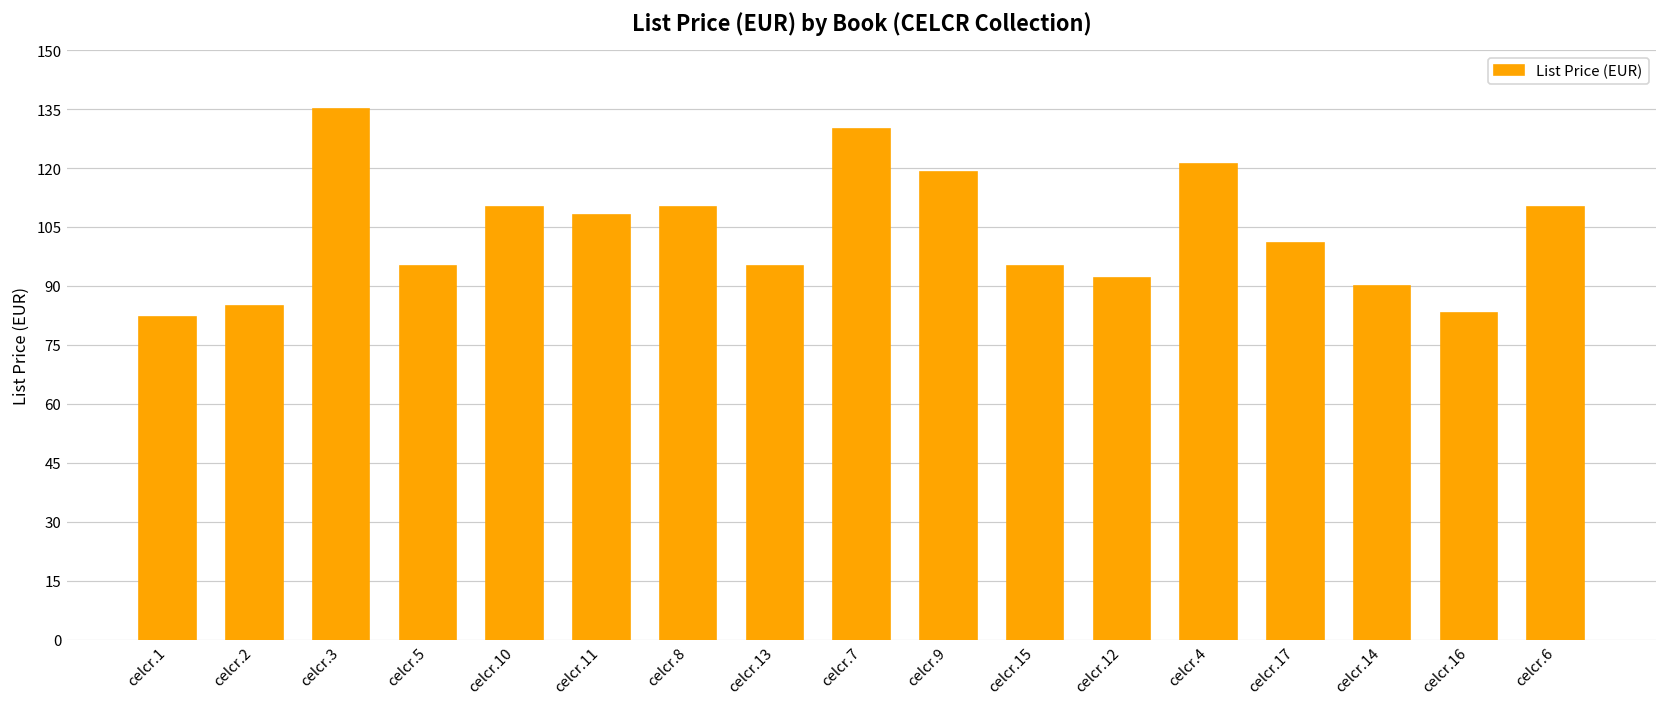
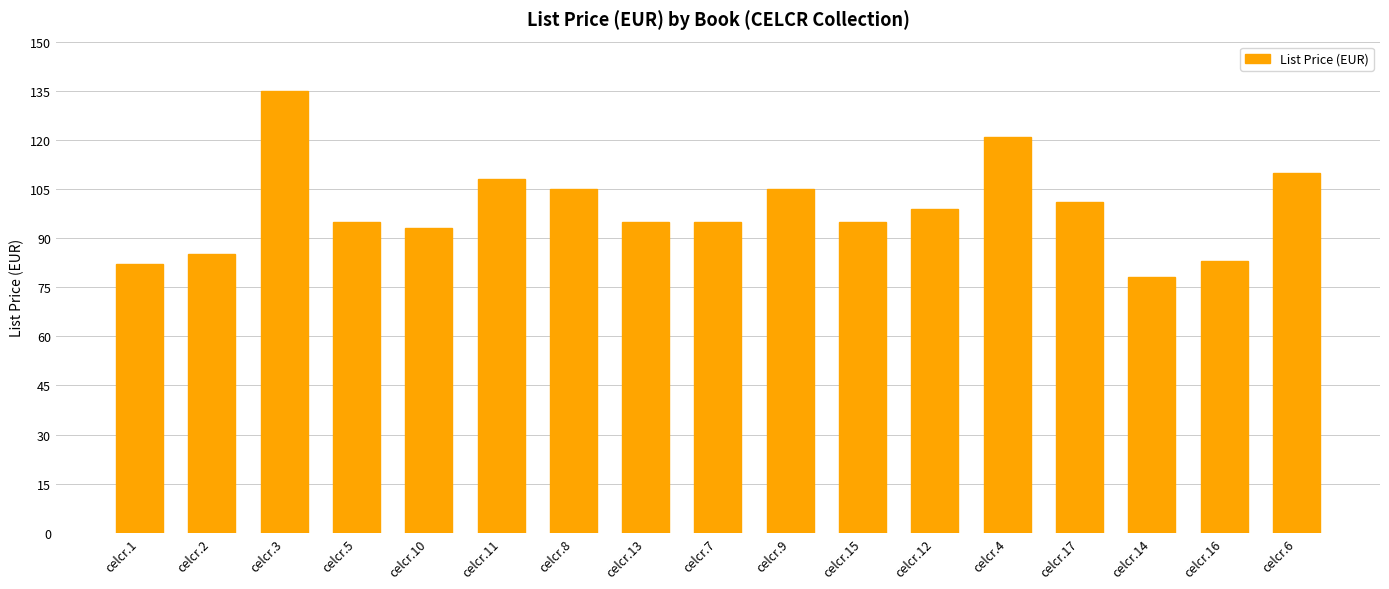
celcr.10: 110 -> 93
celcr.8: 110 -> 105
celcr.7: 130 -> 95
celcr.9: 119 -> 105
celcr.12: 92 -> 99
celcr.14: 90 -> 78
